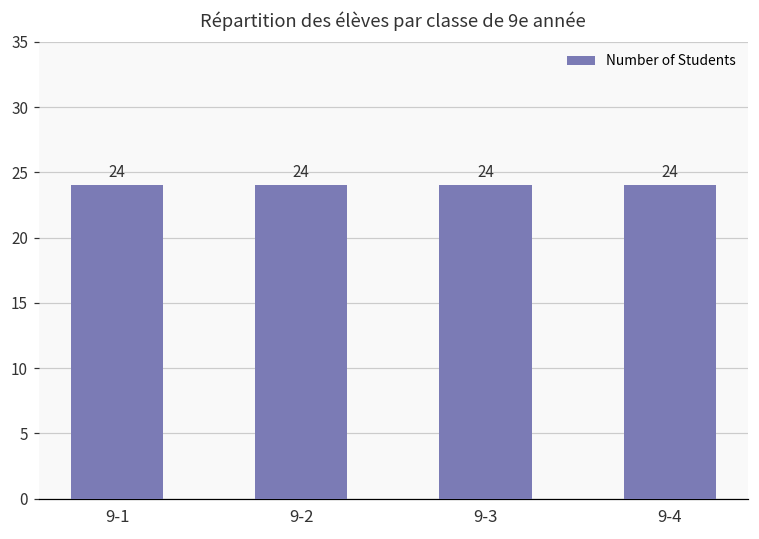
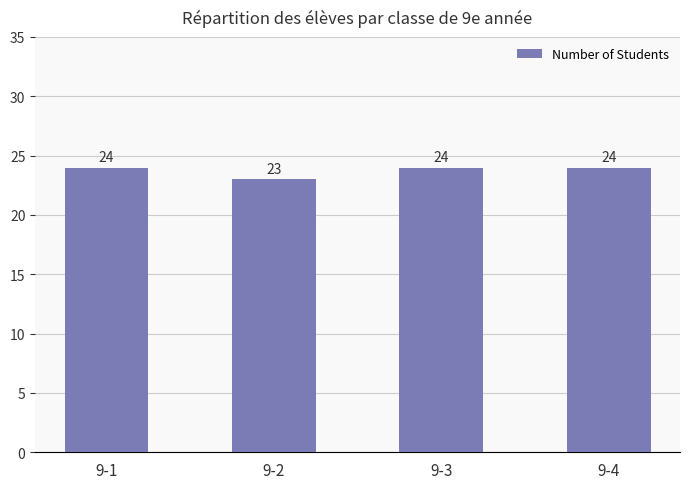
9-2: 24 -> 23
